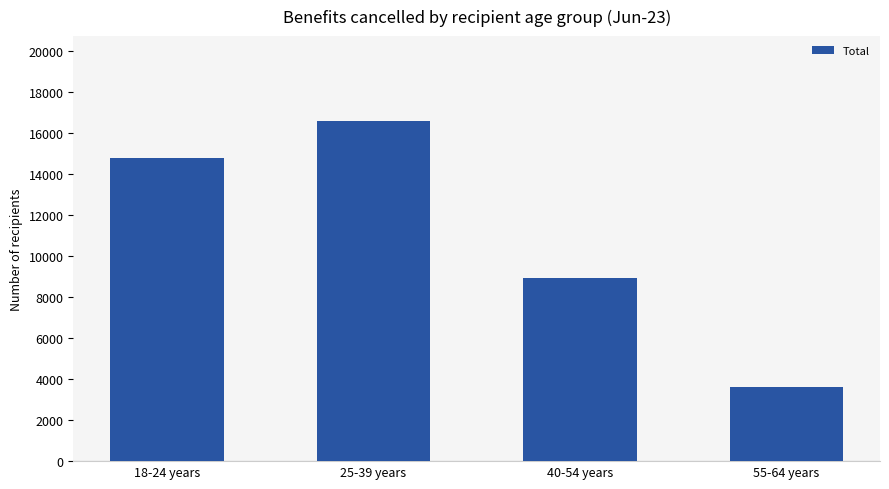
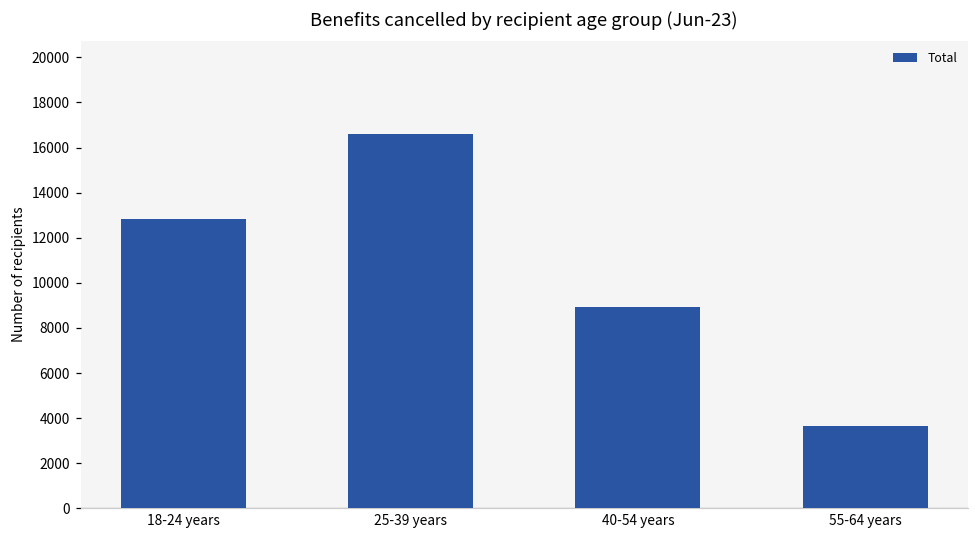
18-24 years: 14800 -> 12800
